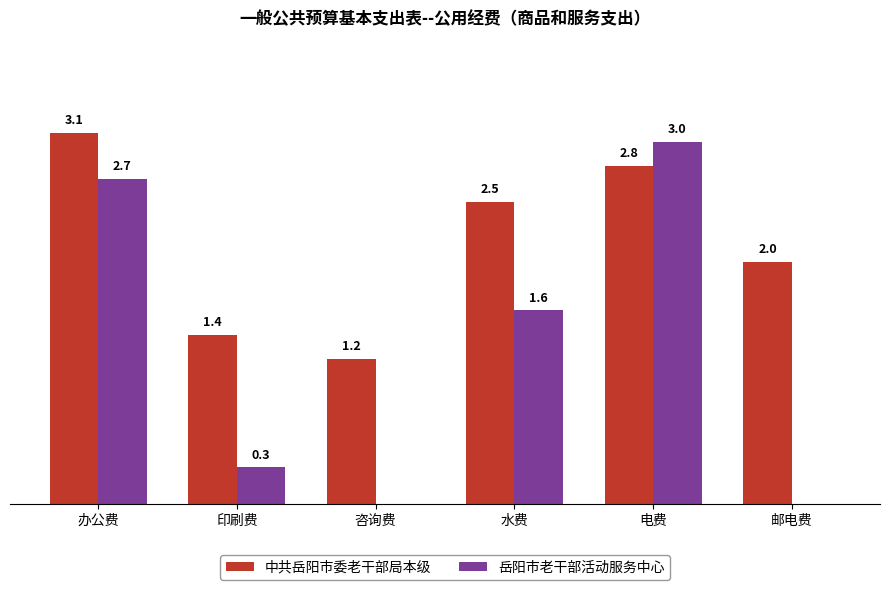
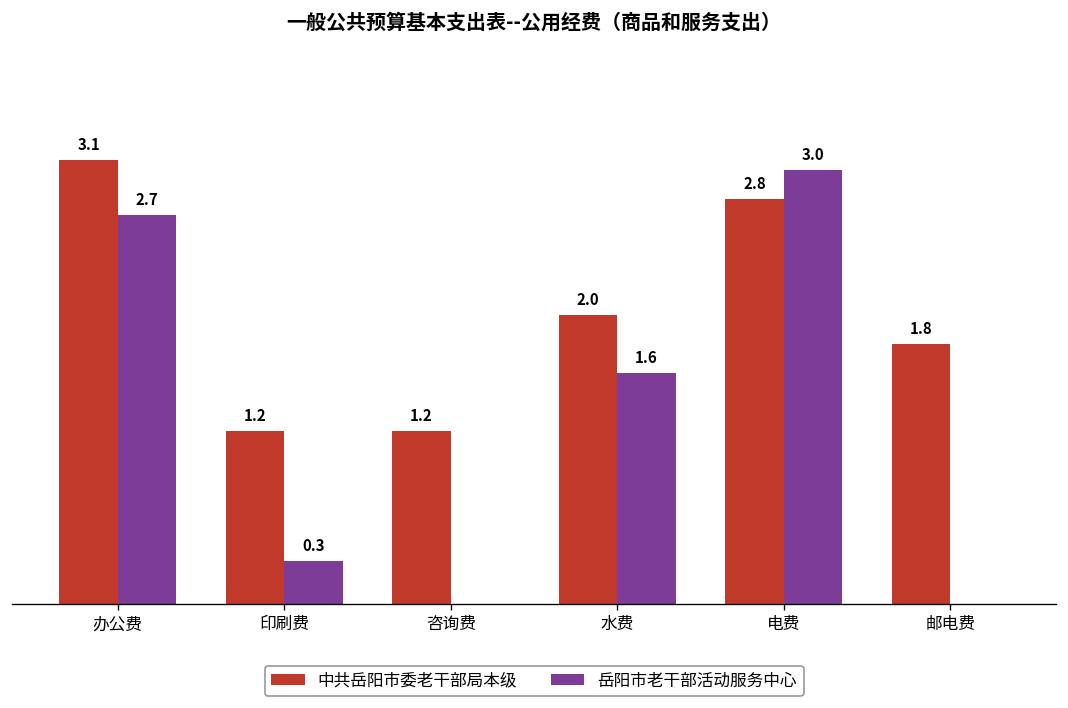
中共岳阳市委老干部局本级, 印刷费: 1.4 -> 1.2
中共岳阳市委老干部局本级, 水费: 2.5 -> 2.0
中共岳阳市委老干部局本级, 邮电费: 2.0 -> 1.8
